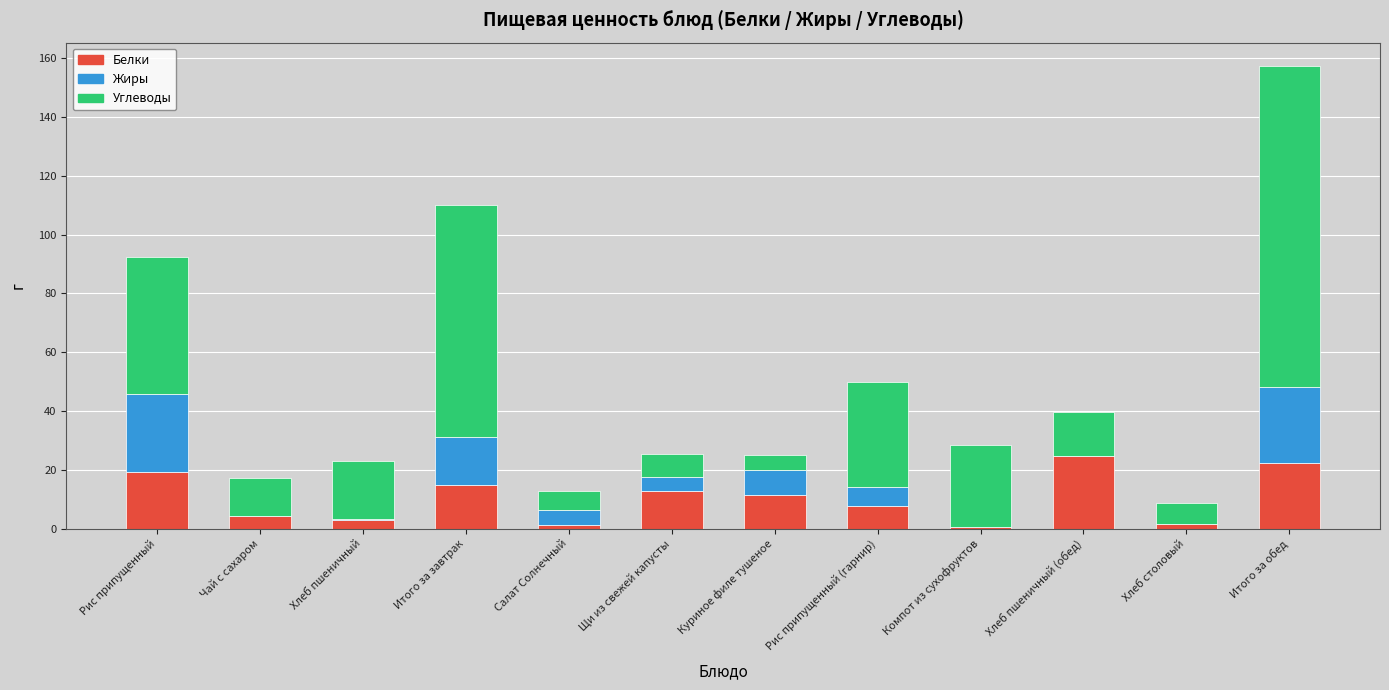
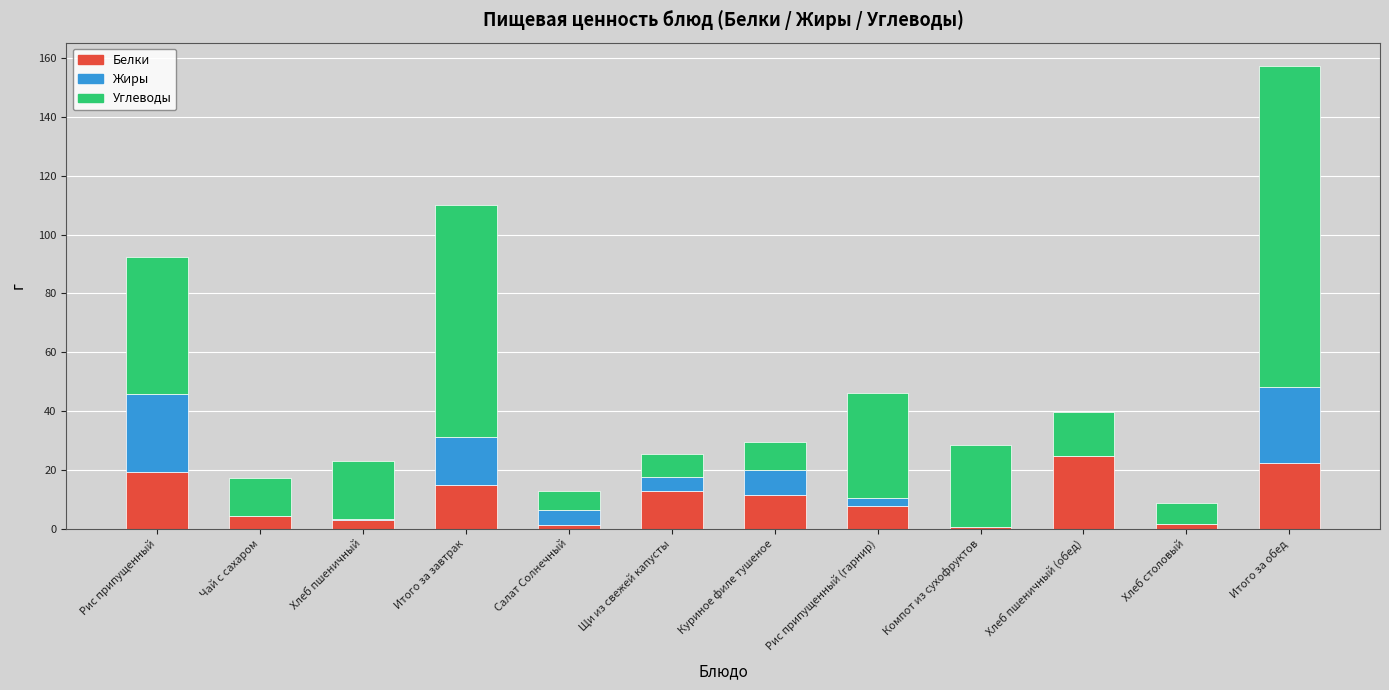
Углеводы, Куриное филе тушеное: 5 -> 10
Жиры, Рис припущенный (гарнир): 7 -> 3
